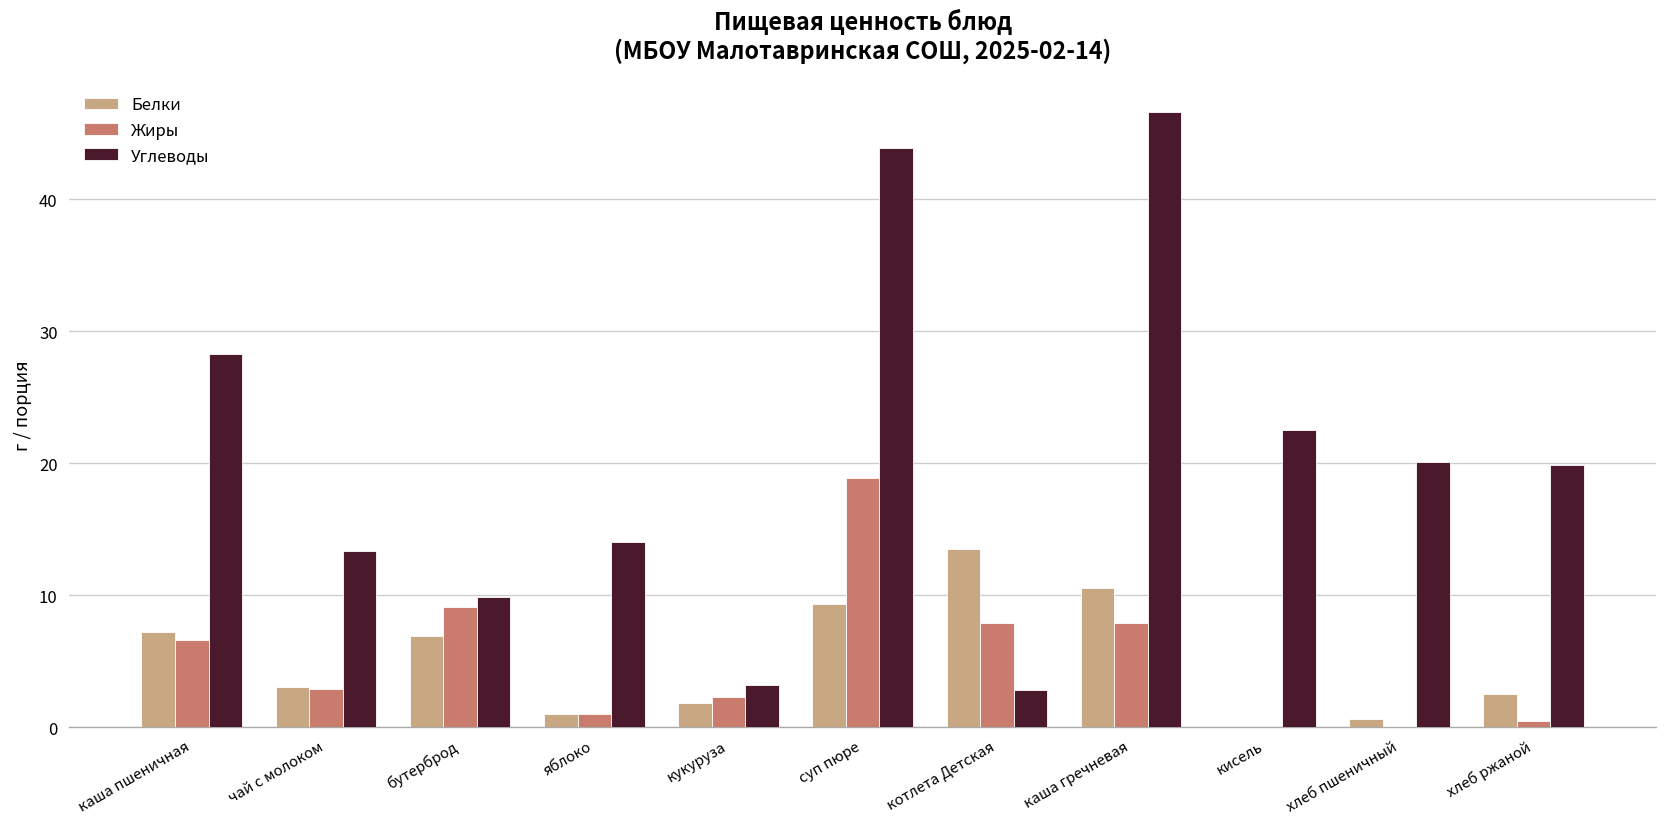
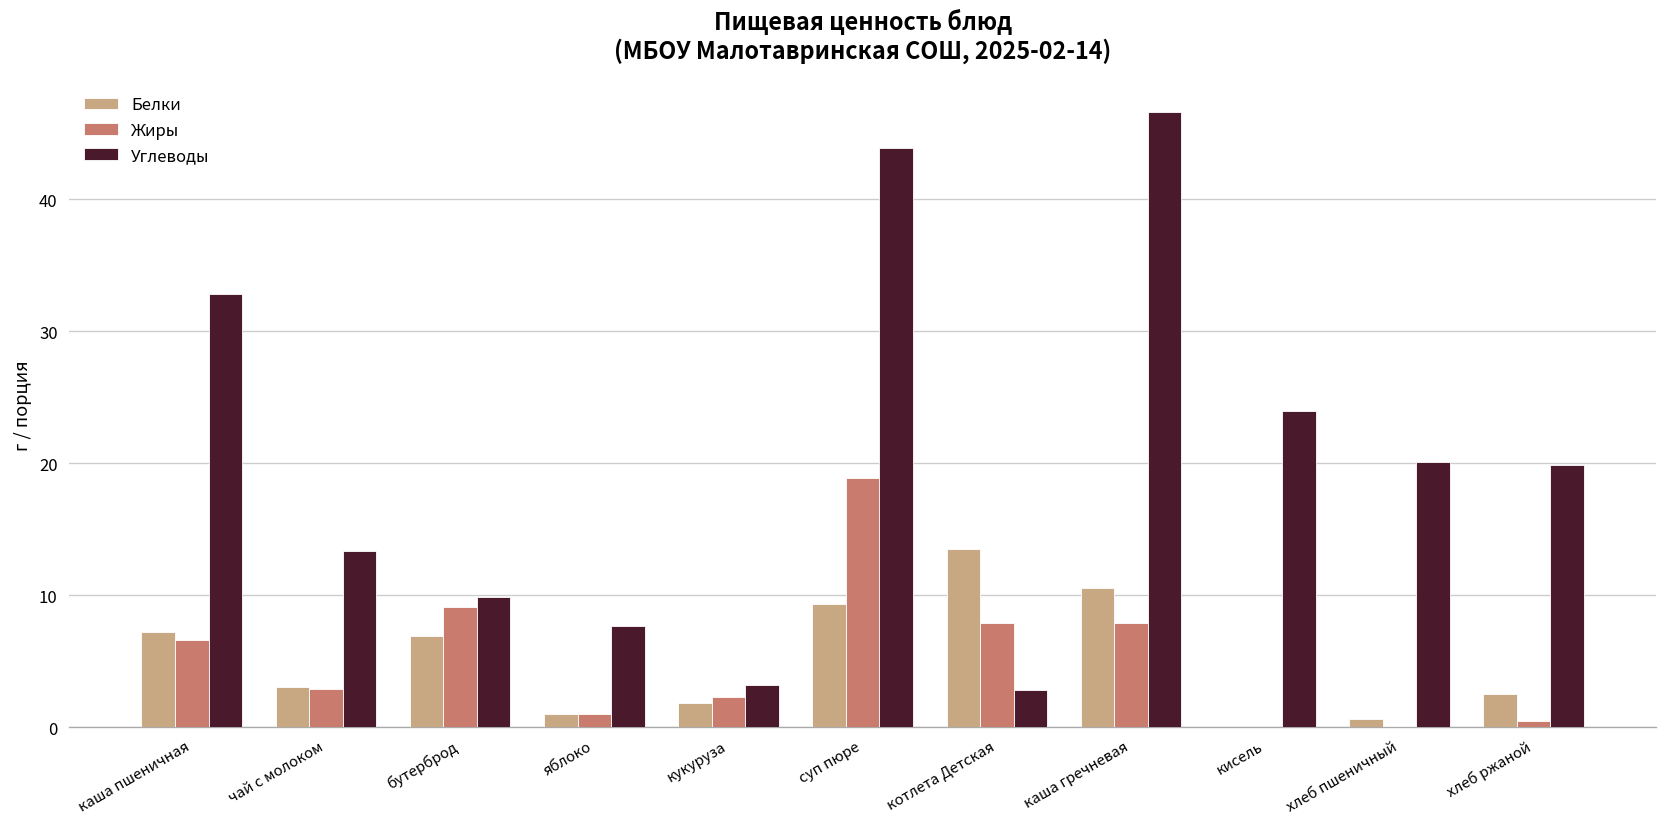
Углеводы, каша пшеничная: 28.3 -> 32.8
Углеводы, яблоко: 14.0 -> 7.7
Углеводы, кисель: 22.5 -> 24.0
